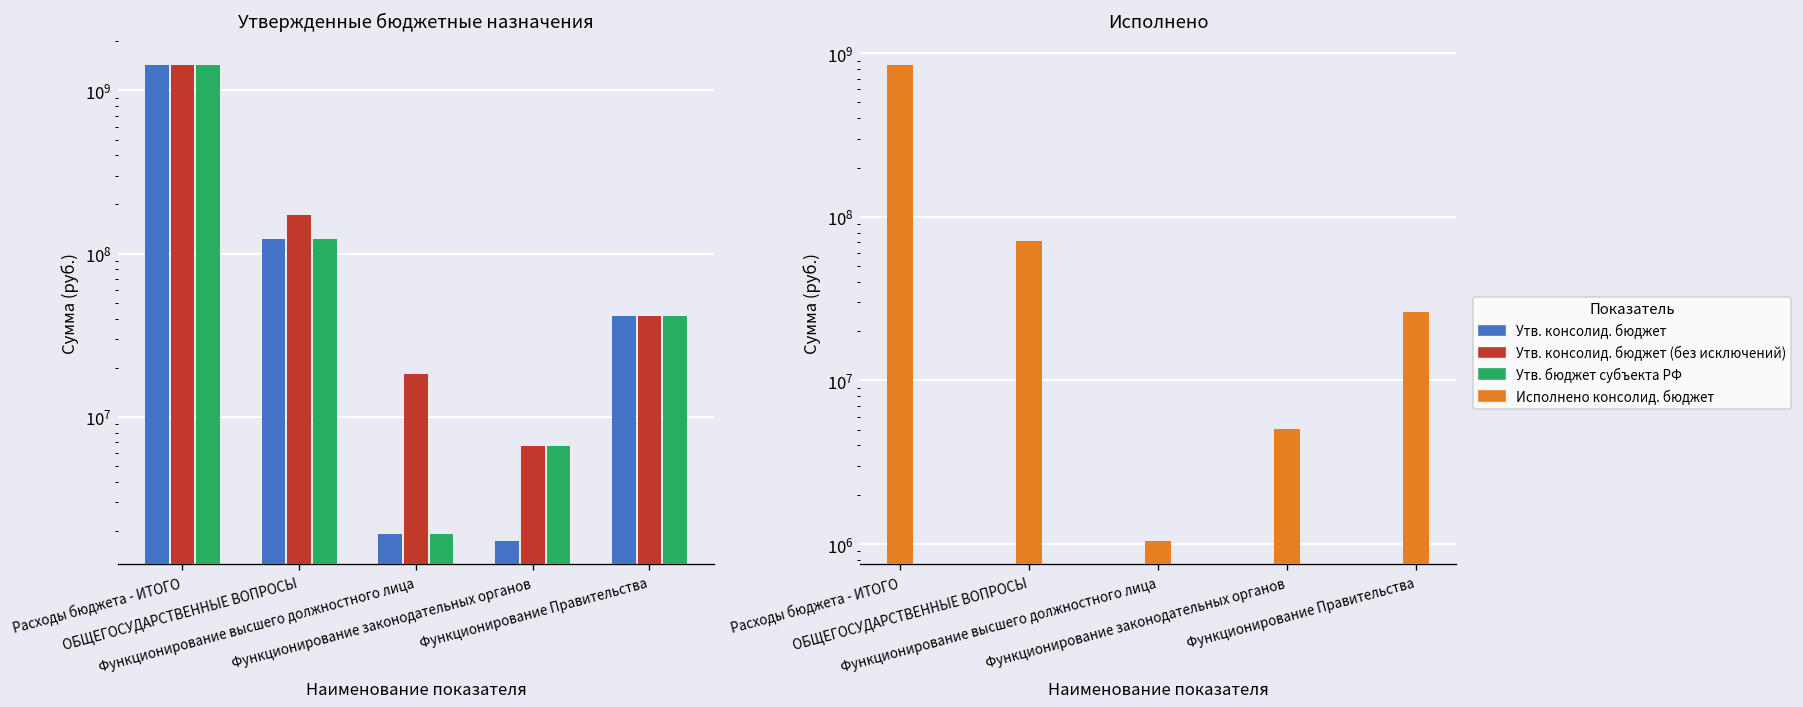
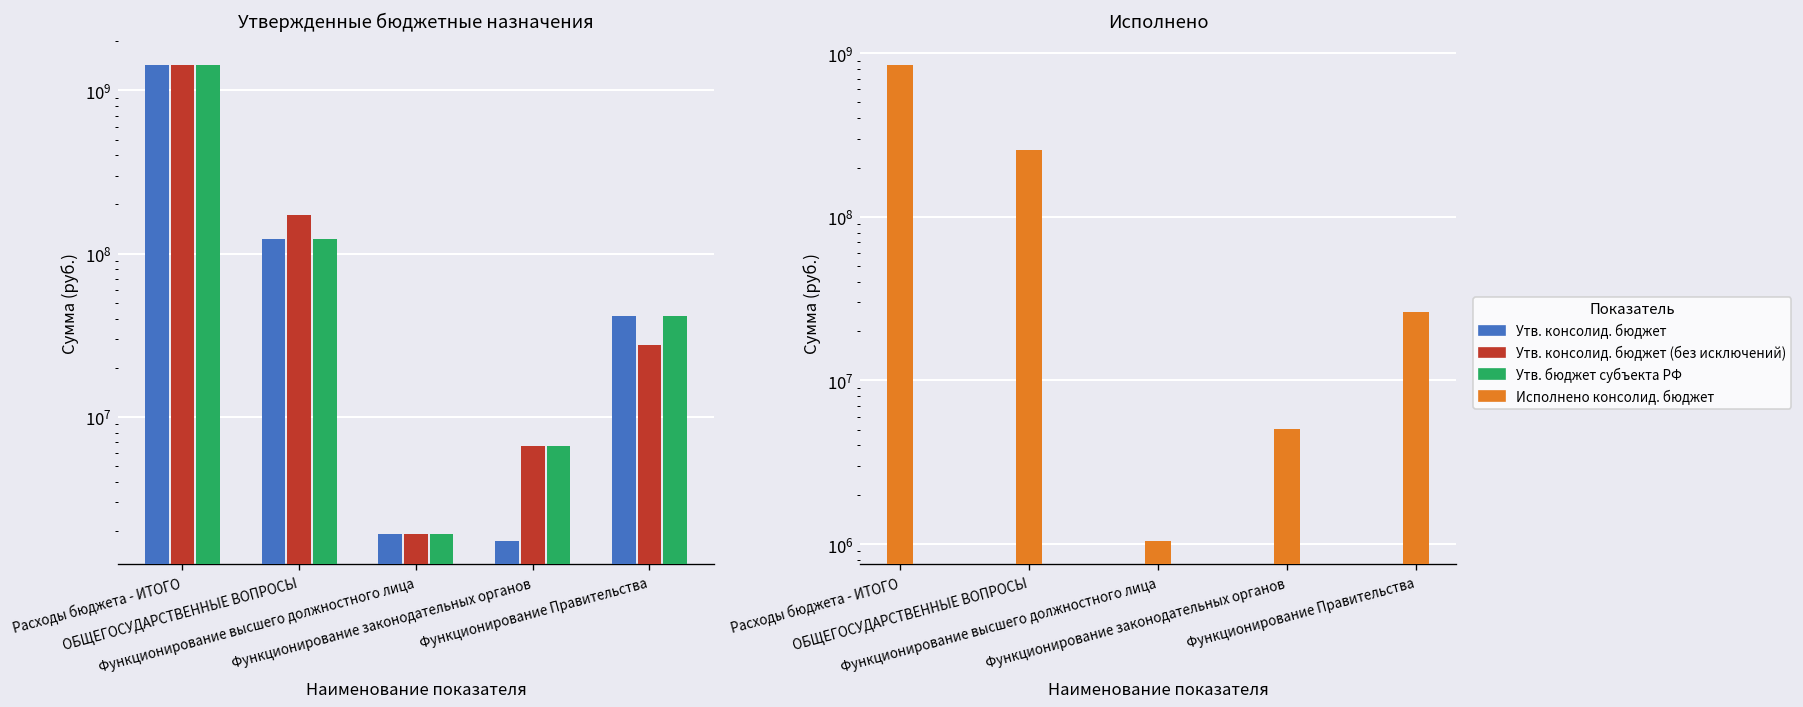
Утвержденные бюджетные назначения, Утв. консолид. бюджет (без исключений), Функционирование высшего должностного лица: 18000000 -> 1900000
Утвержденные бюджетные назначения, Утв. консолид. бюджет (без исключений), Функционирование Правительства: 41000000 -> 28000000
Исполнено, ОБЩЕГОСУДАРСТВЕННЫЕ ВОПРОСЫ: 70000000 -> 250000000
